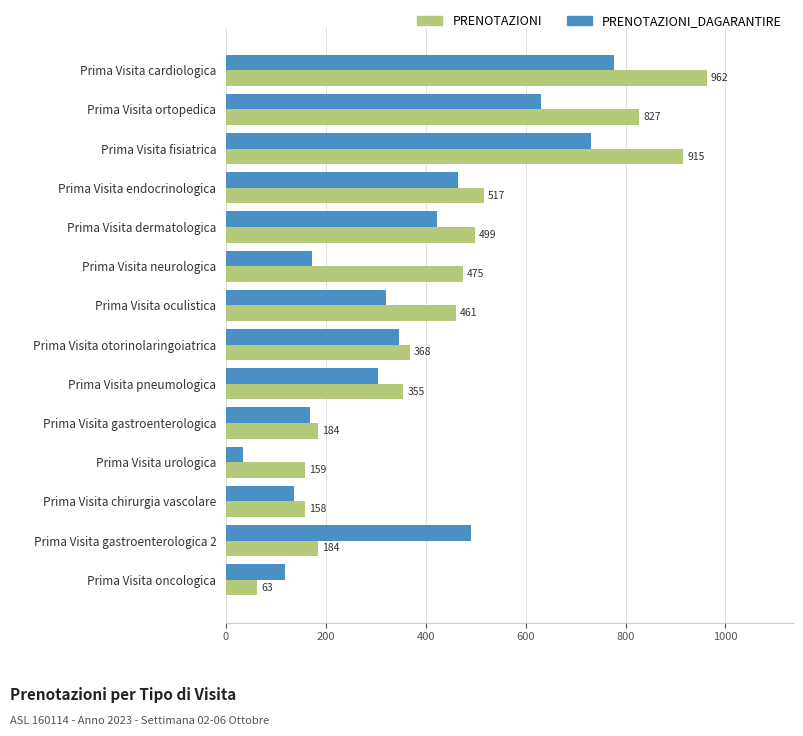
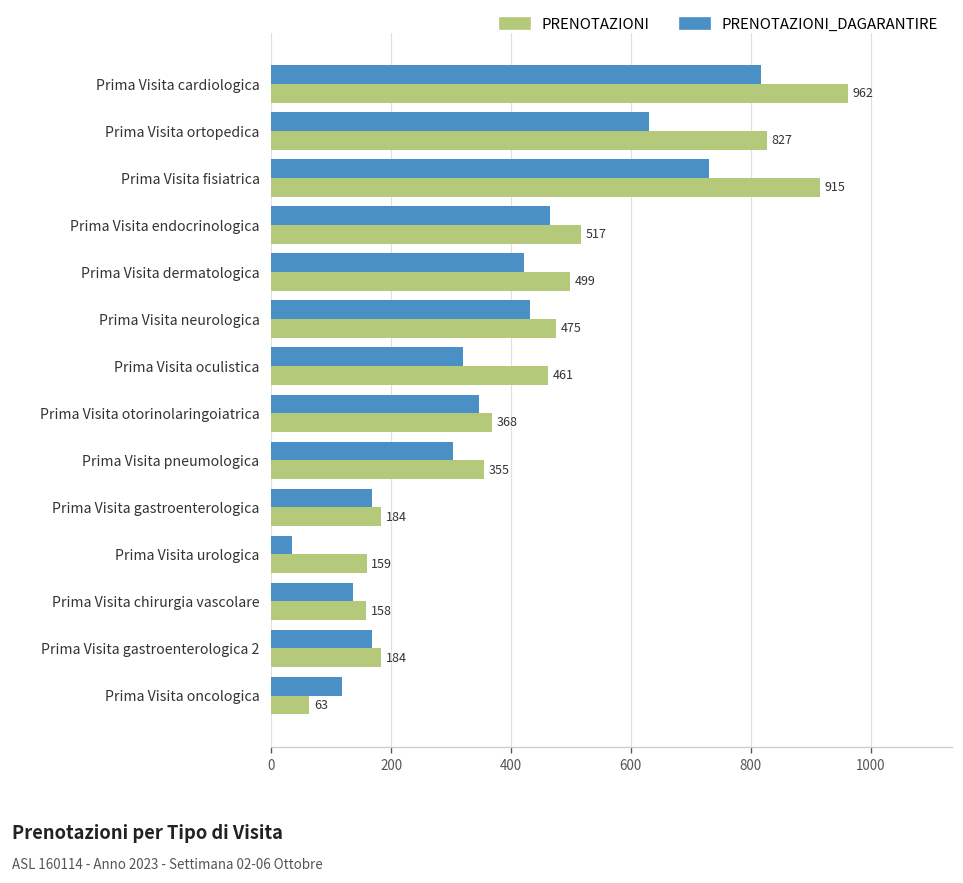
PRENOTAZIONI_DAGARANTIRE, Prima Visita cardiologica: 780 -> 820
PRENOTAZIONI_DAGARANTIRE, Prima Visita neurologica: 170 -> 430
PRENOTAZIONI_DAGARANTIRE, Prima Visita gastroenterologica 2: 490 -> 170
